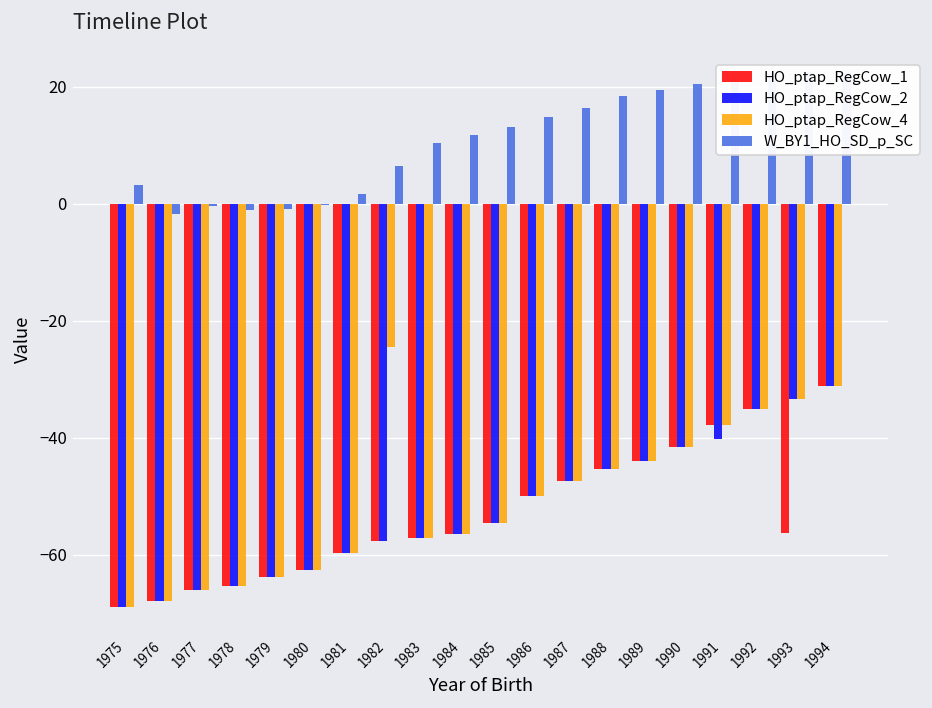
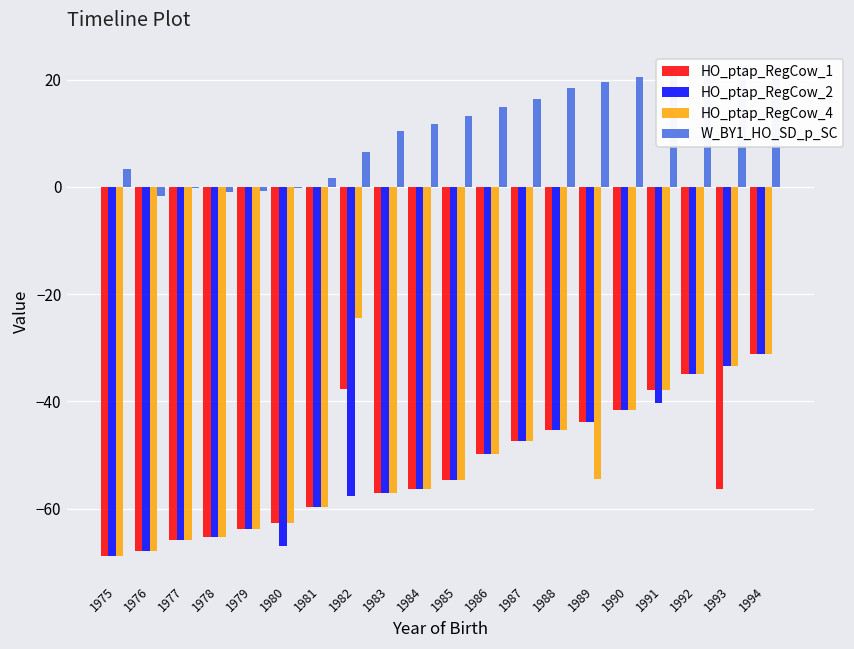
HO_ptap_RegCow_2, 1980: -63 -> -67
HO_ptap_RegCow_1, 1982: -58 -> -38
HO_ptap_RegCow_4, 1989: -44 -> -54
